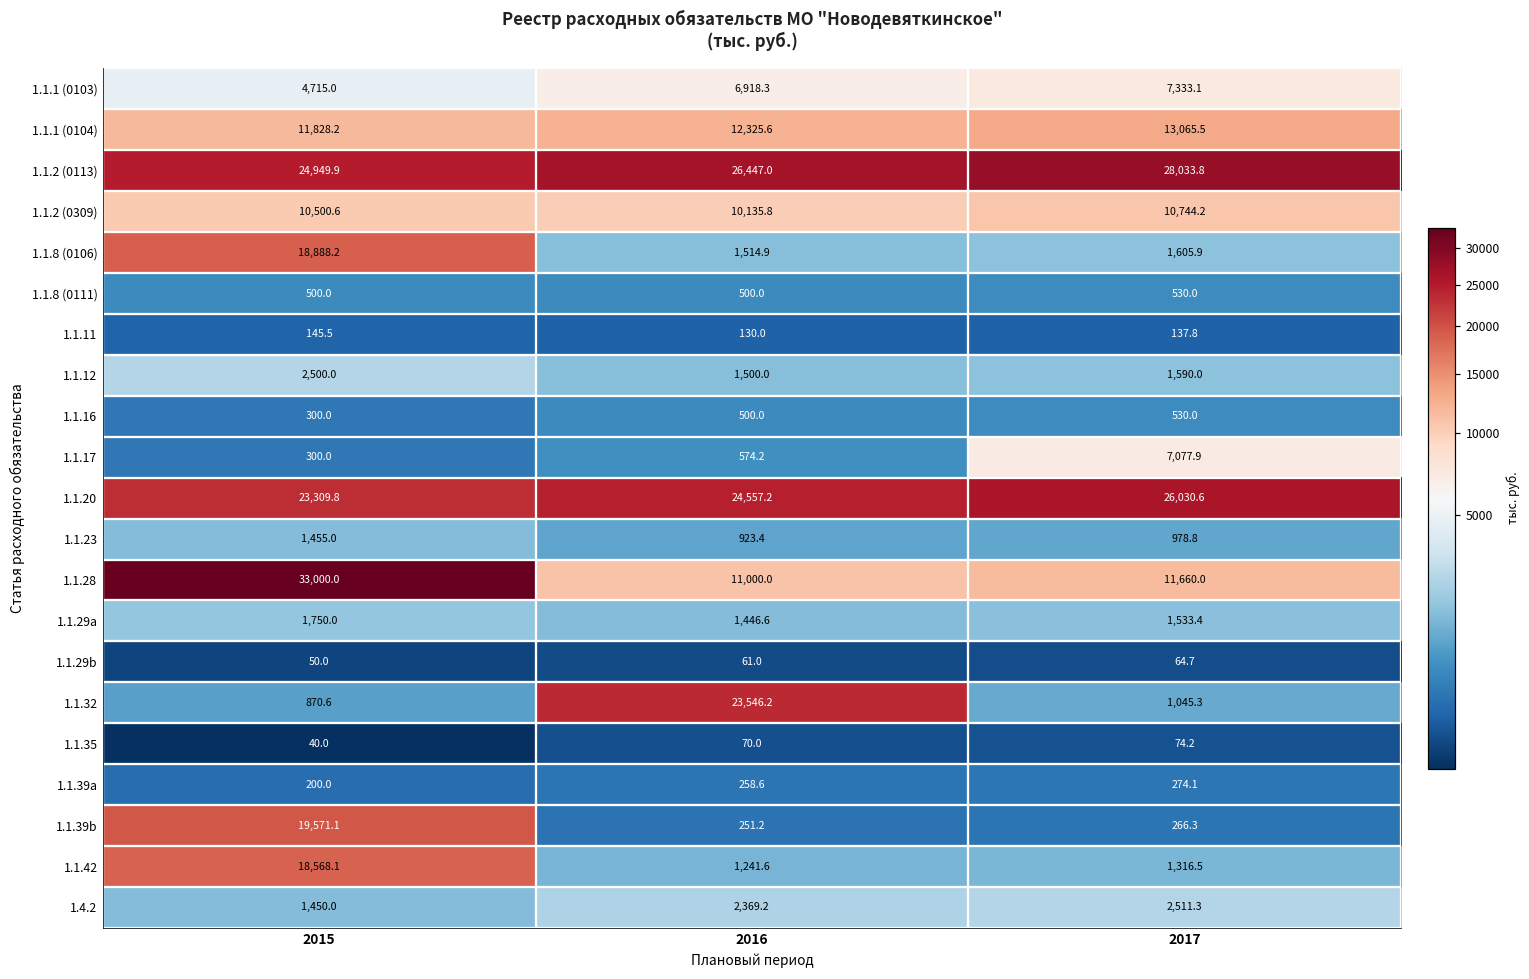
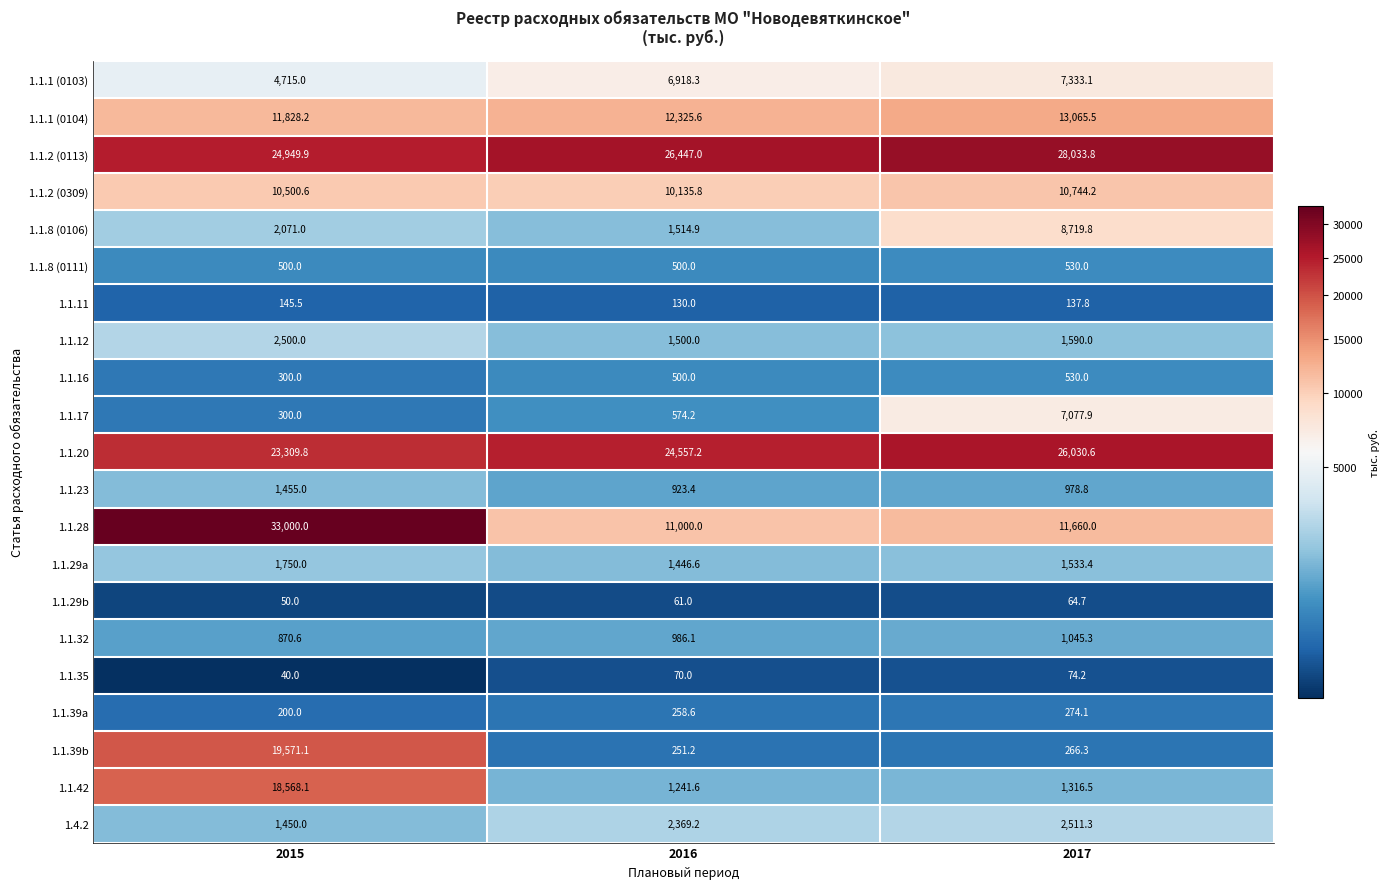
1.1.8 (0106), 2015: 18,888.2 -> 2,071.0
1.1.8 (0106), 2017: 1,605.9 -> 8,719.8
1.1.32, 2016: 23,546.2 -> 986.1
